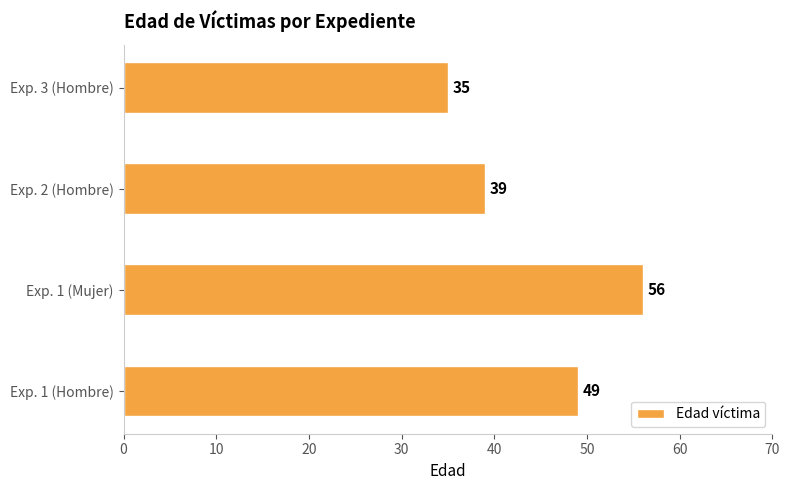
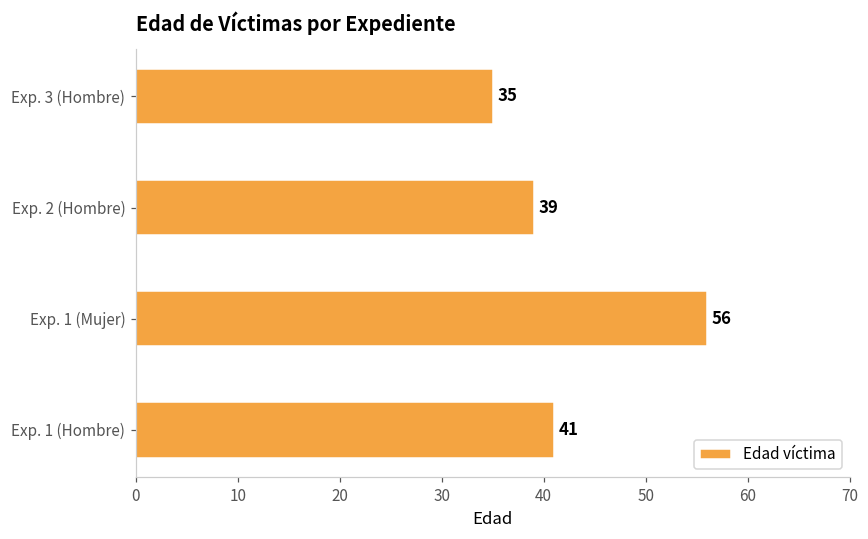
Exp. 1 (Hombre): 49 -> 41
